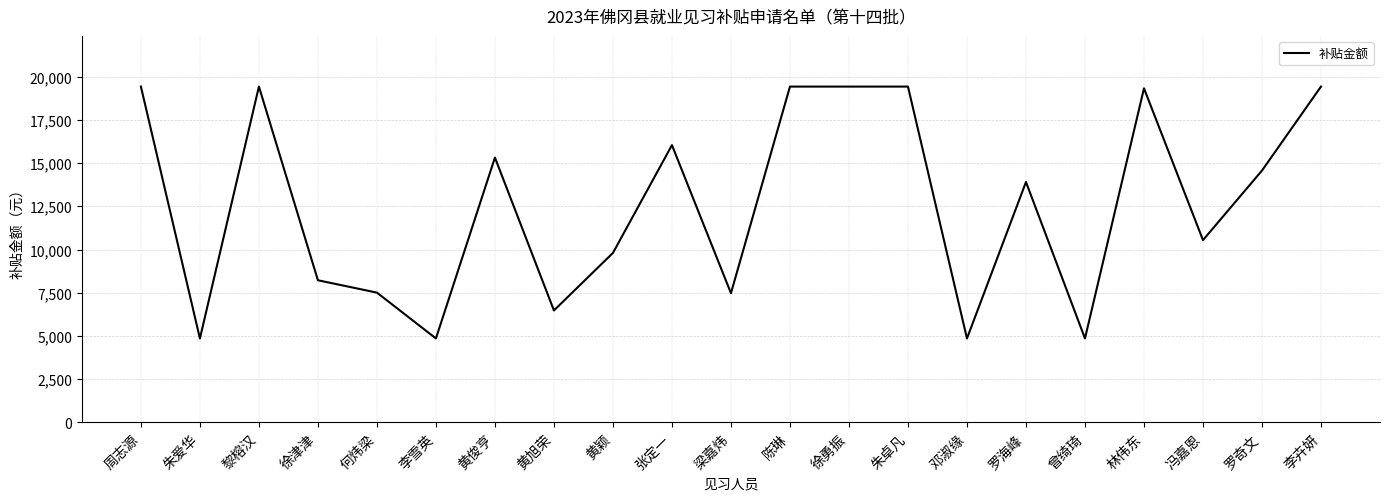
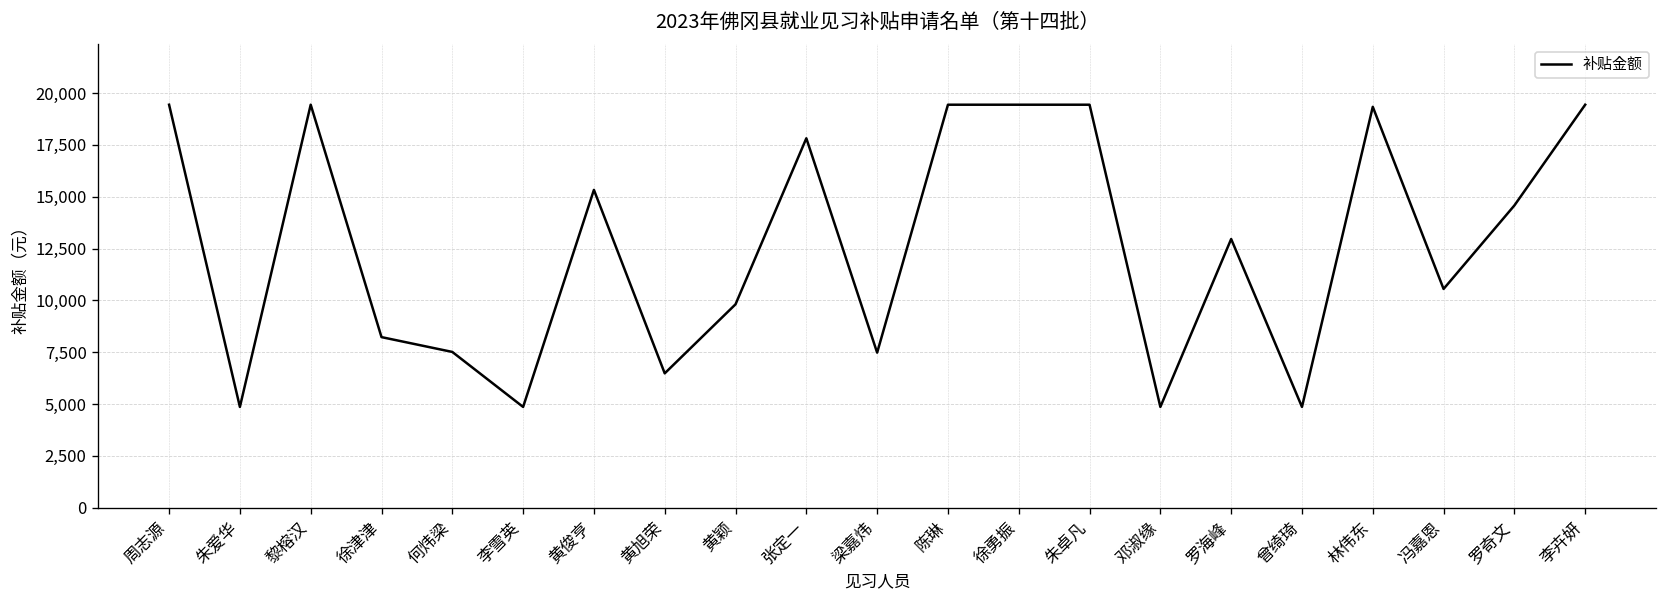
张定一: 16,100 -> 17,800
罗海峰: 13,900 -> 13,000
